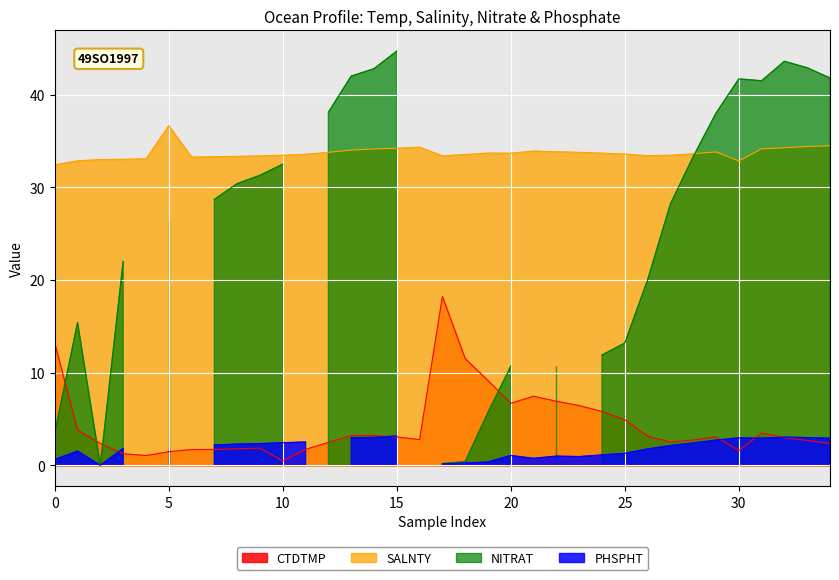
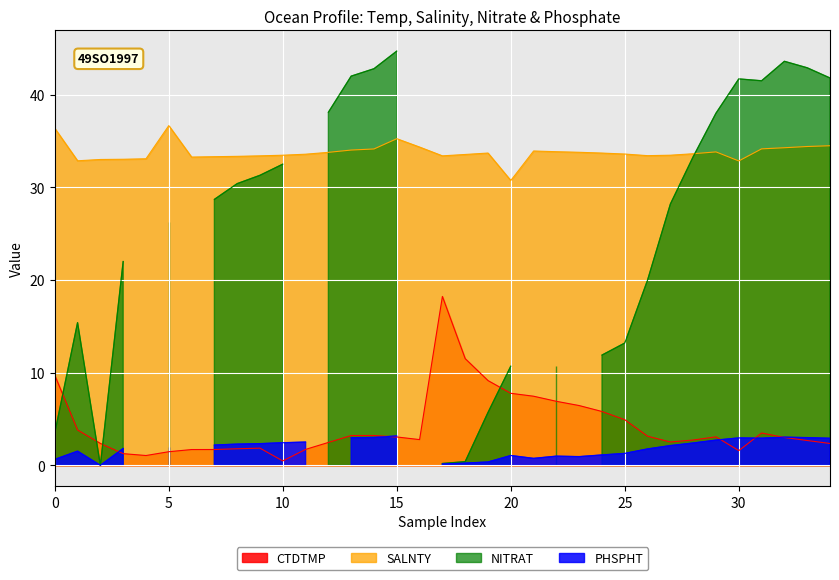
CTDTMP, 0: 13 -> 10
SALNTY, 0: 32 -> 36
SALNTY, 15: 34 -> 35
CTDTMP, 20: 7 -> 8
SALNTY, 20: 34 -> 31
